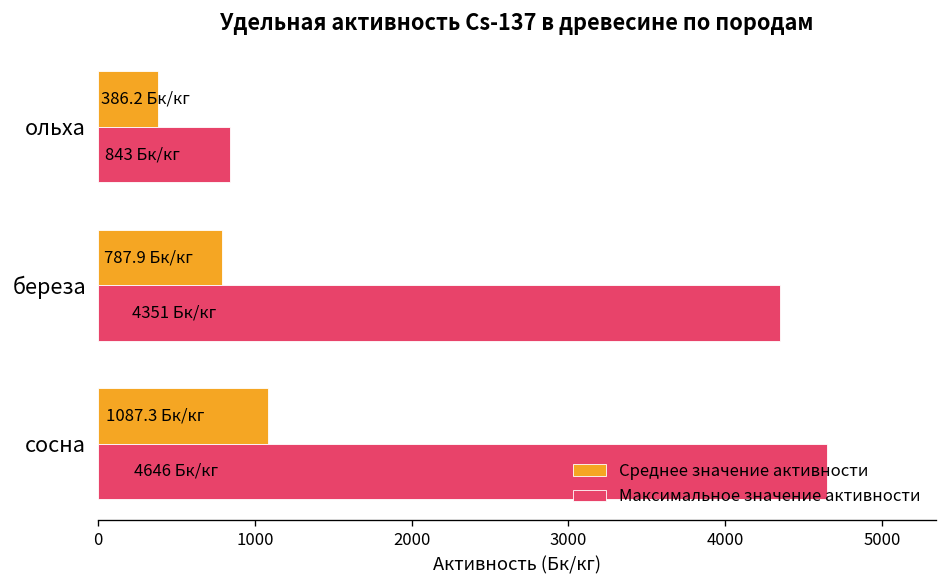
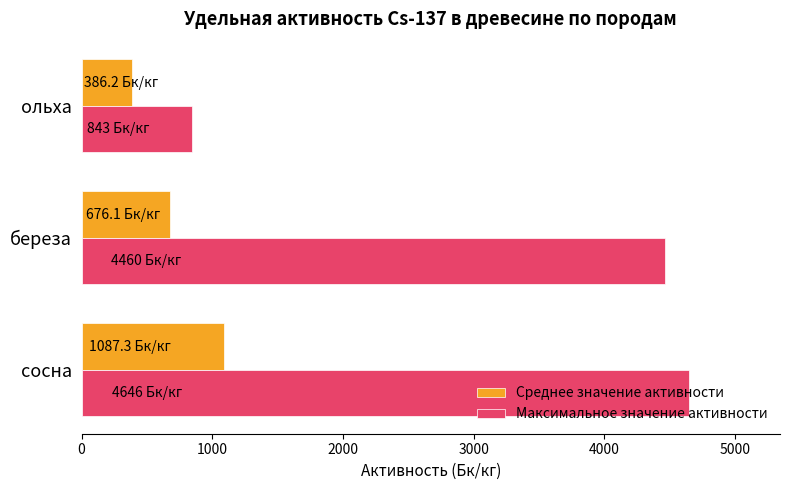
Среднее значение активности, береза: 787.9 -> 676.1
Максимальное значение активности, береза: 4351 -> 4460
